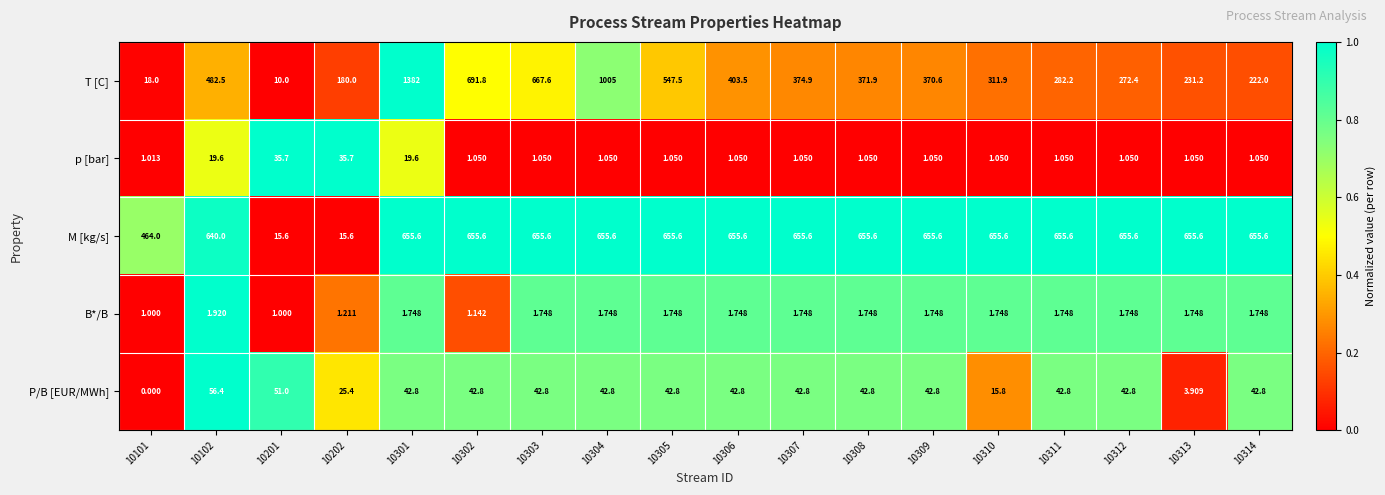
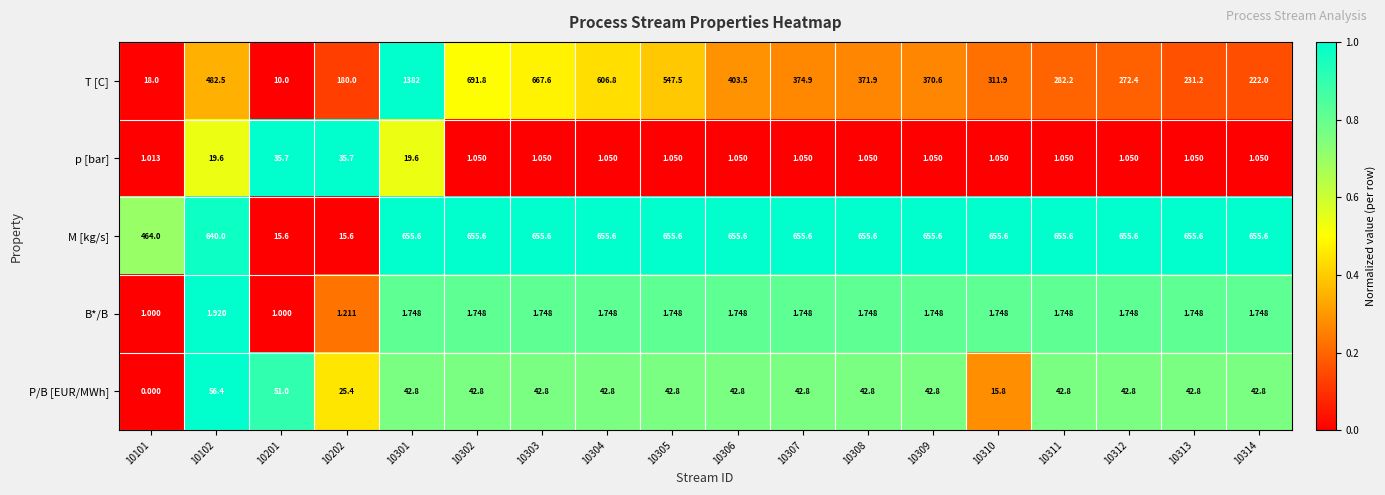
T [C], 10304: 1005 -> 606.8
B*/B, 10302: 1.142 -> 1.748
P/B [EUR/MWh], 10313: 3.909 -> 42.8
